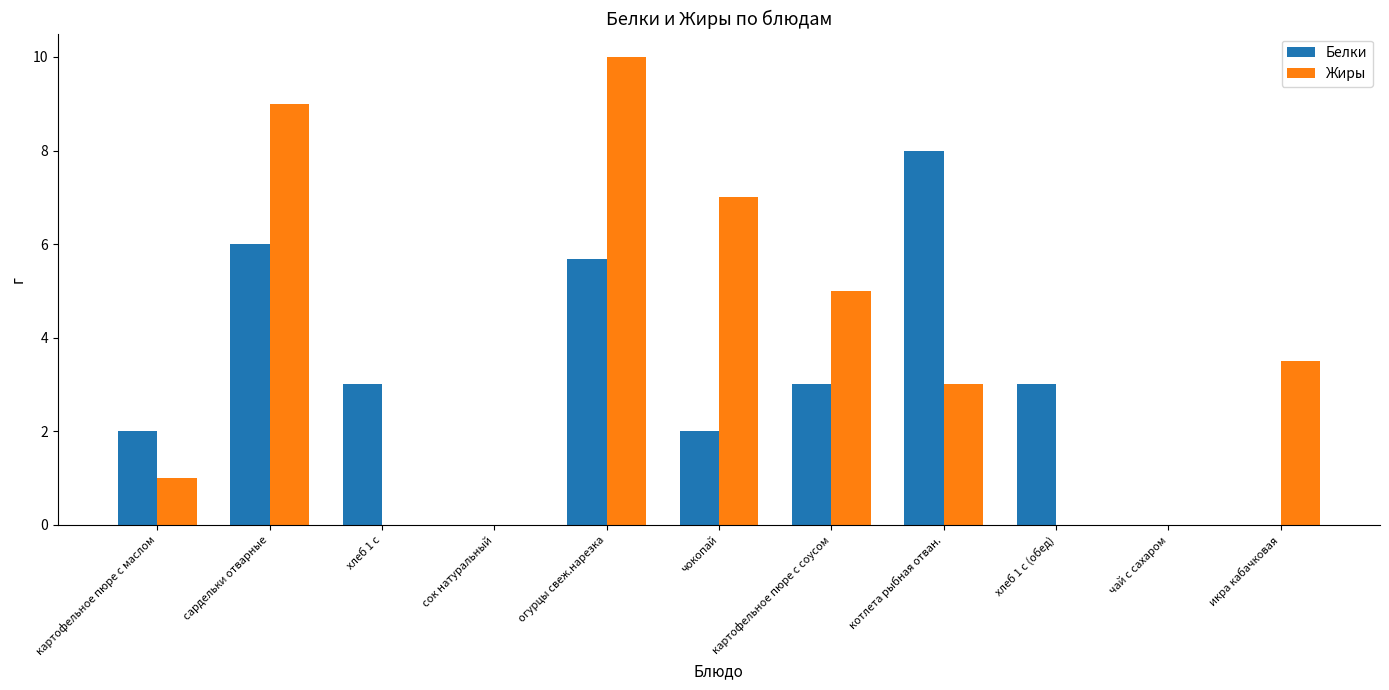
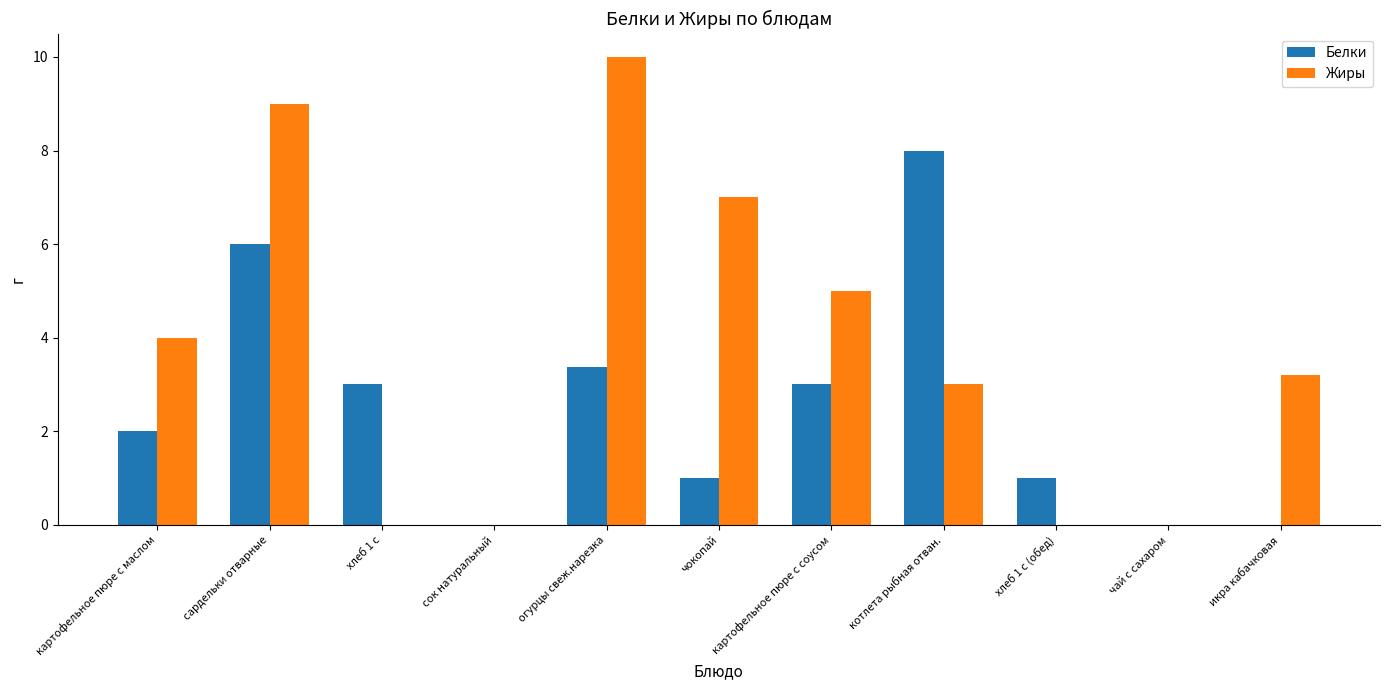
Жиры, картофельное пюре с маслом: 1 -> 4
Белки, огурцы свеж.нарезка: 5.7 -> 3.4
Белки, чокопай: 2 -> 1
Белки, хлеб 1 с (обед): 3 -> 1
Жиры, икра кабачковая: 3.5 -> 3.2
